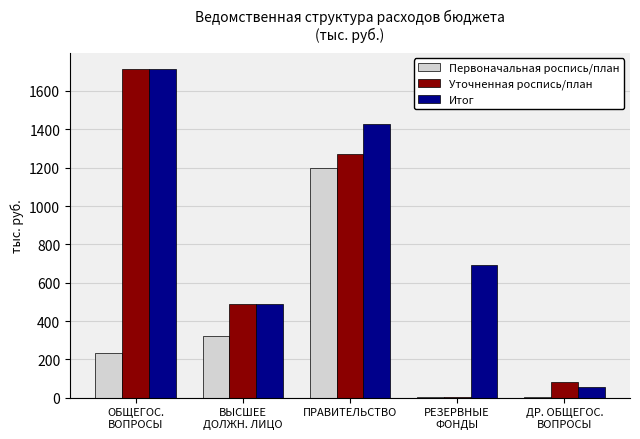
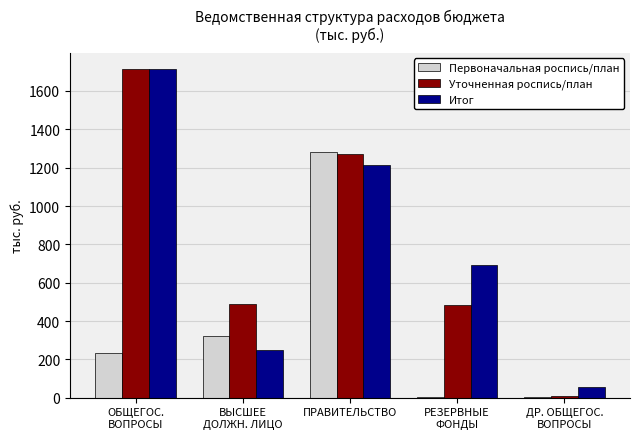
Итог, ВЫСШЕЕ ДОЛЖН. ЛИЦО: 490 -> 250
Первоначальная роспись/план, ПРАВИТЕЛЬСТВО: 1200 -> 1280
Итог, ПРАВИТЕЛЬСТВО: 1430 -> 1210
Уточненная роспись/план, РЕЗЕРВНЫЕ ФОНДЫ: 10 -> 480
Уточненная роспись/план, ДР. ОБЩЕГОС. ВОПРОСЫ: 80 -> 10
